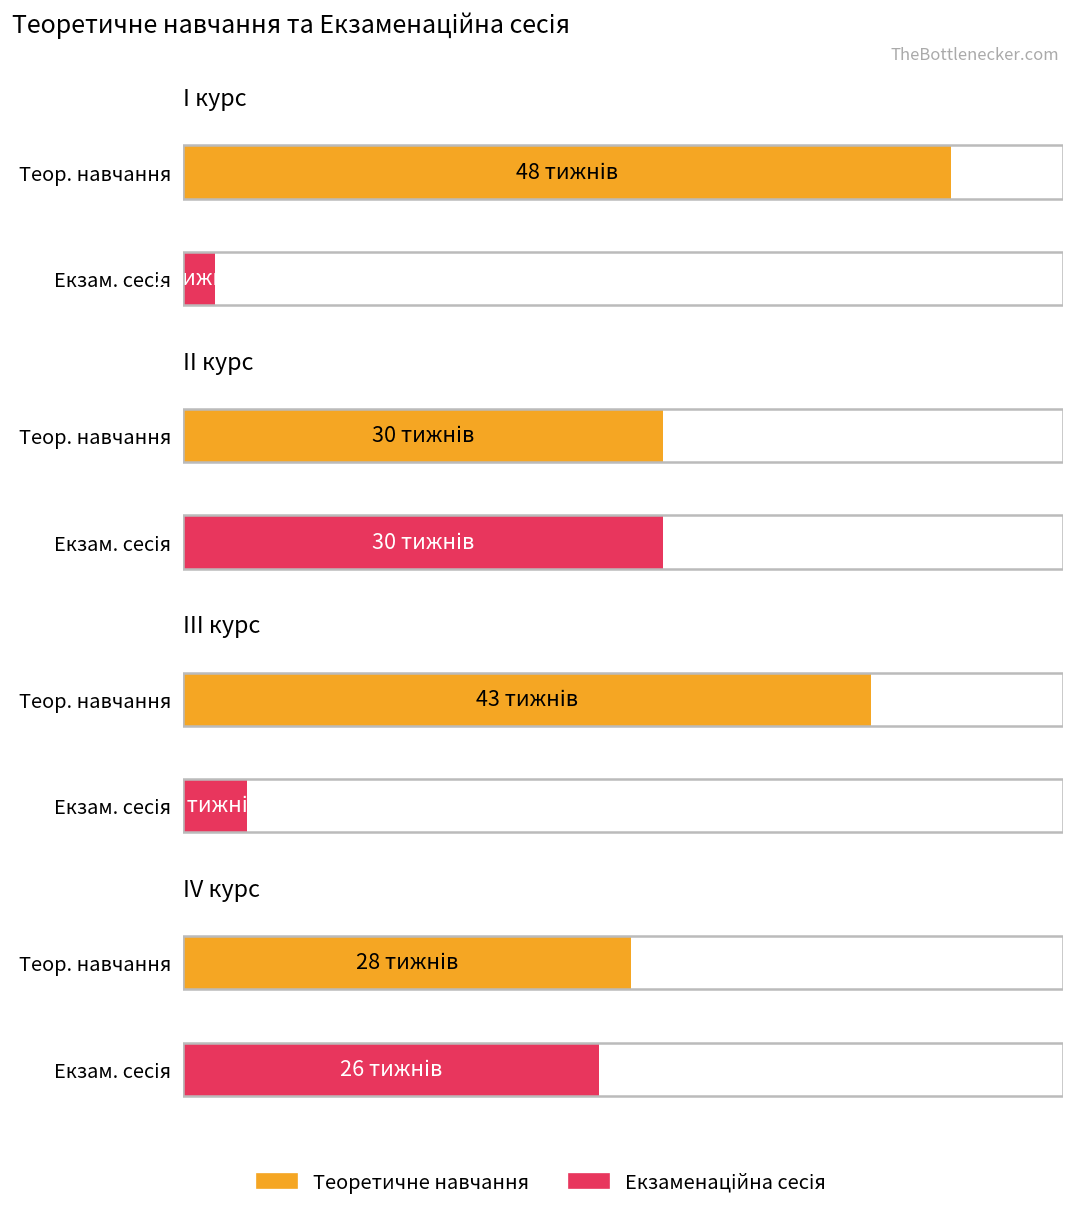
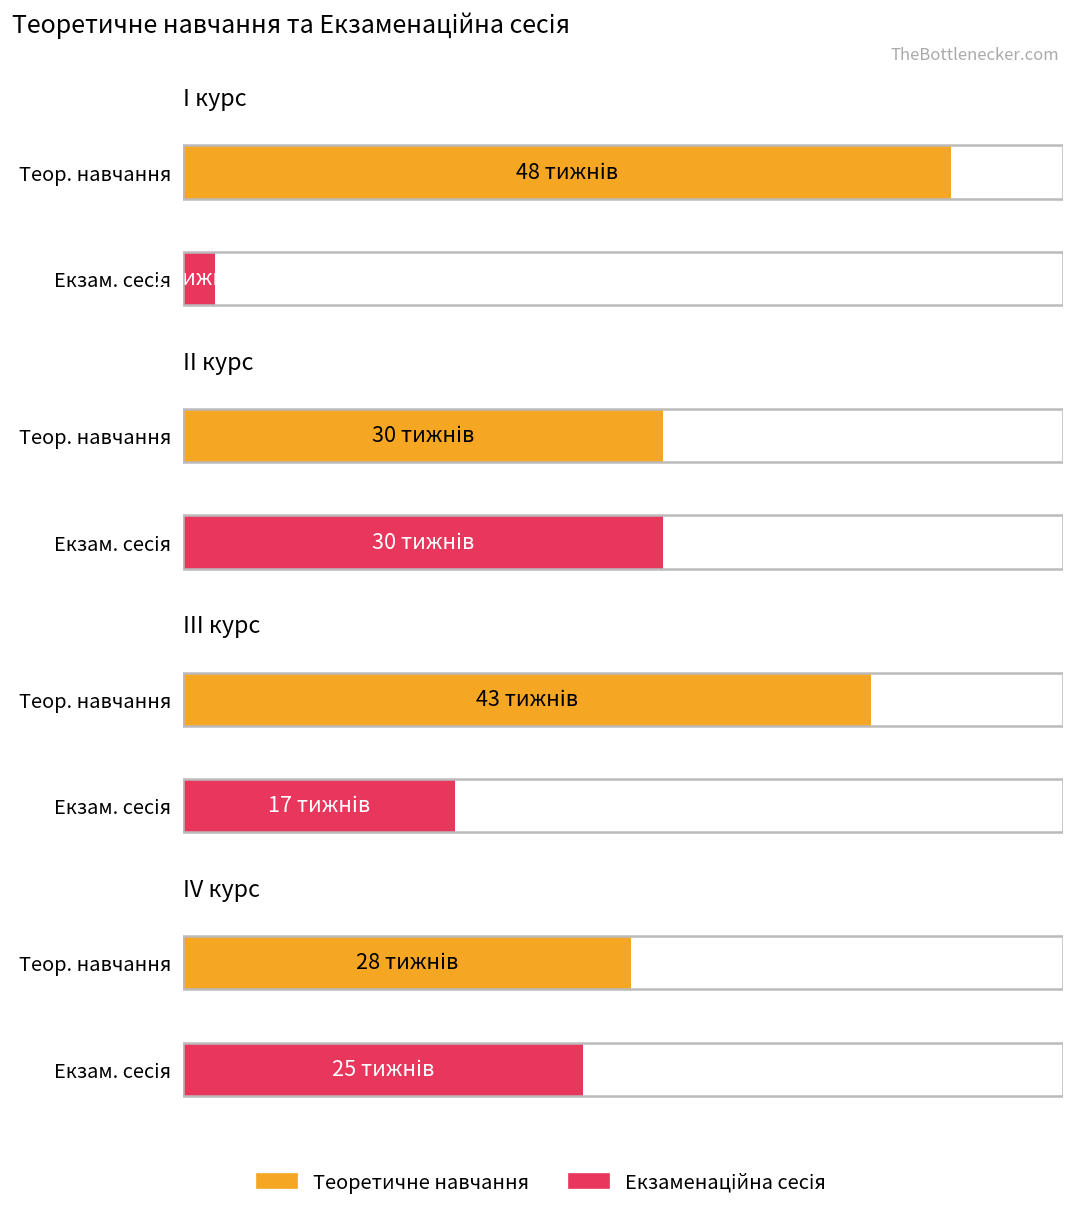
III курс, Екзам. сесія: 4 -> 17
IV курс, Екзам. сесія: 26 -> 25
